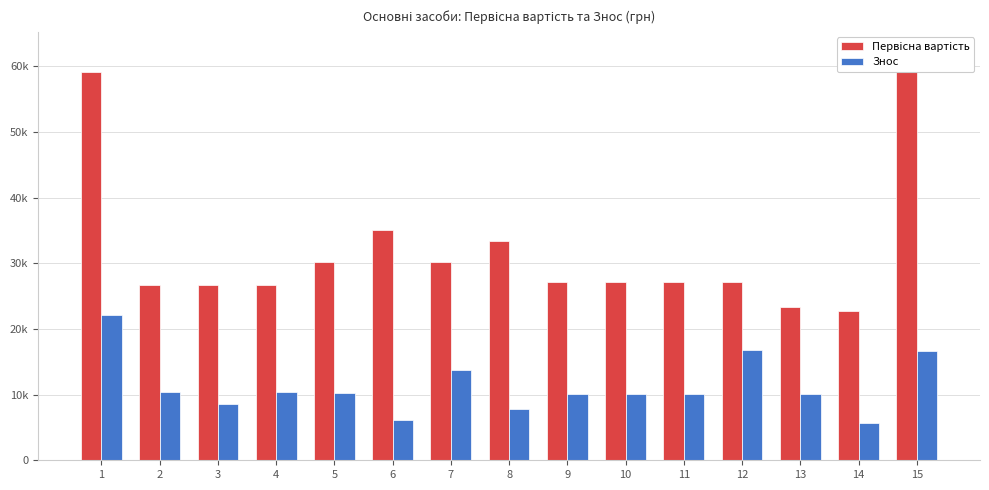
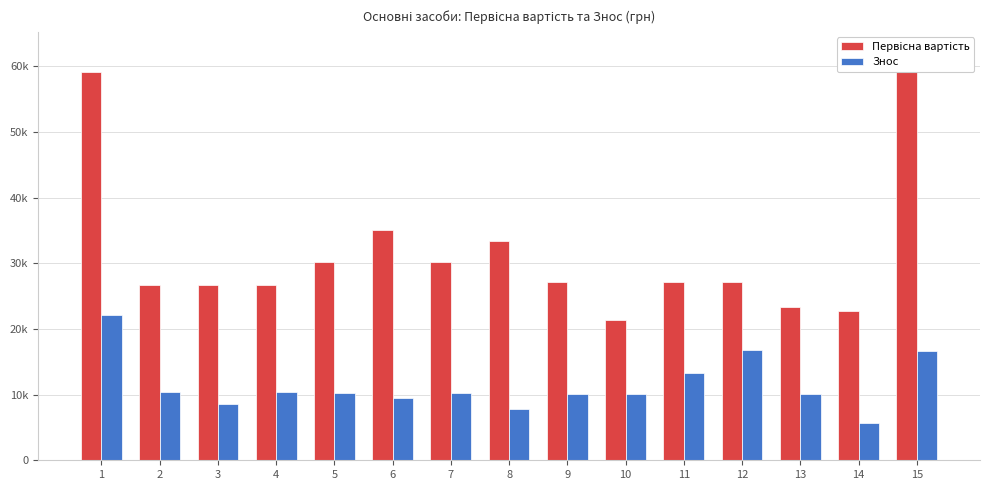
Знос, 6: 6000 -> 10000
Знос, 7: 14000 -> 10000
Первісна вартість, 10: 27000 -> 21000
Знос, 11: 10000 -> 13000
